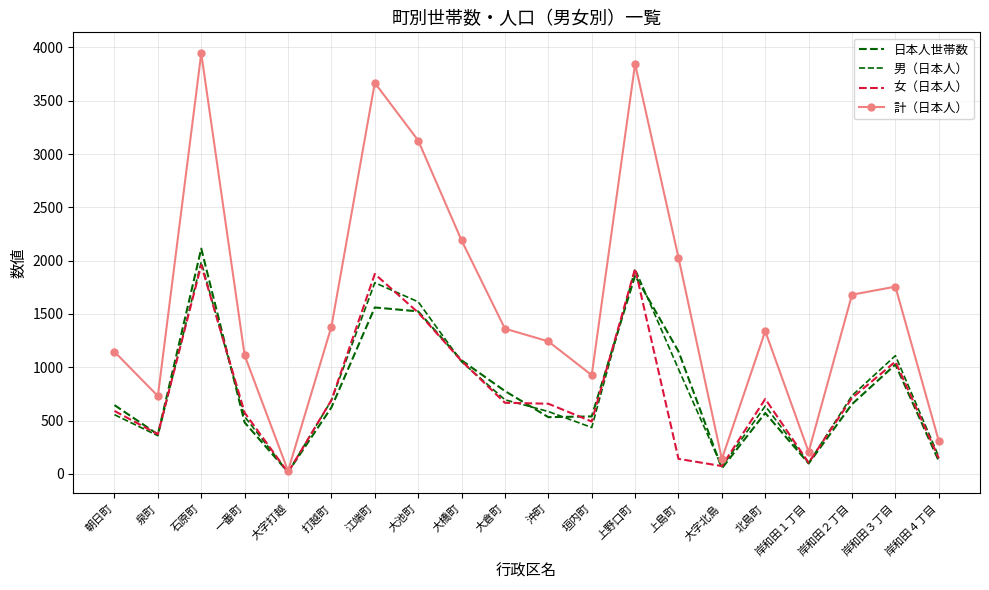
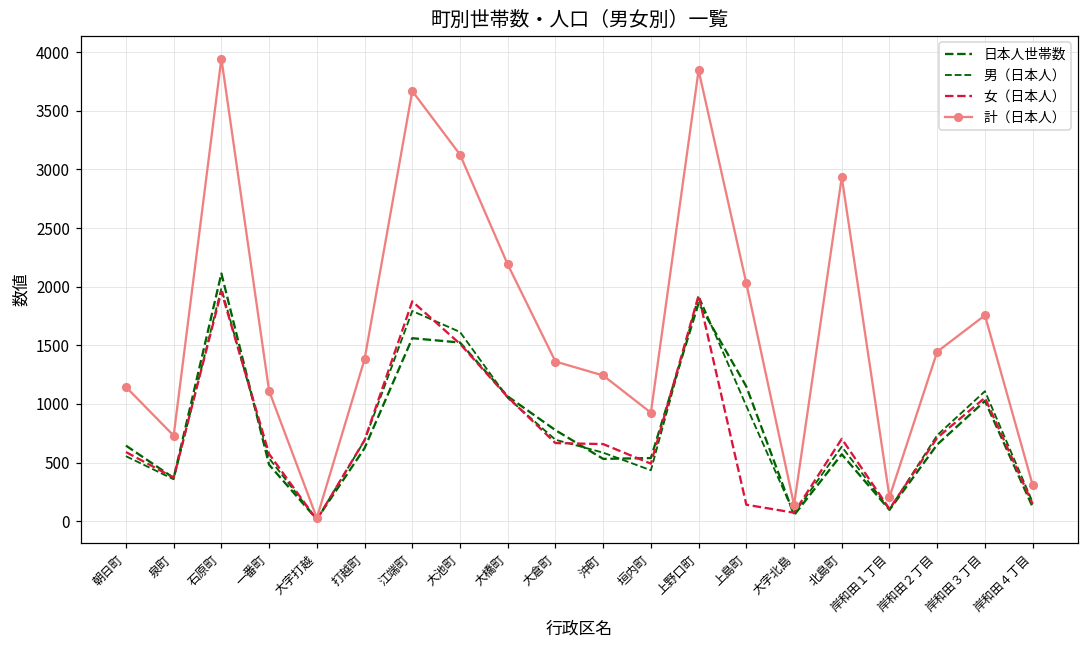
計（日本人）, 北島町: 1340 -> 2930
計（日本人）, 岸和田２丁目: 1680 -> 1450
